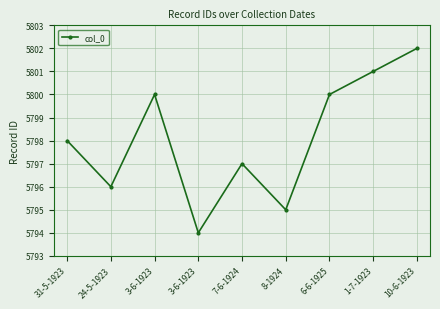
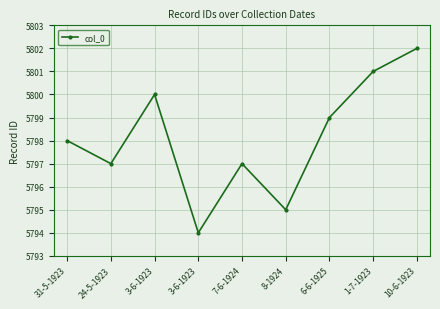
24-5-1923: 5796 -> 5797
6-6-1925: 5800 -> 5799
